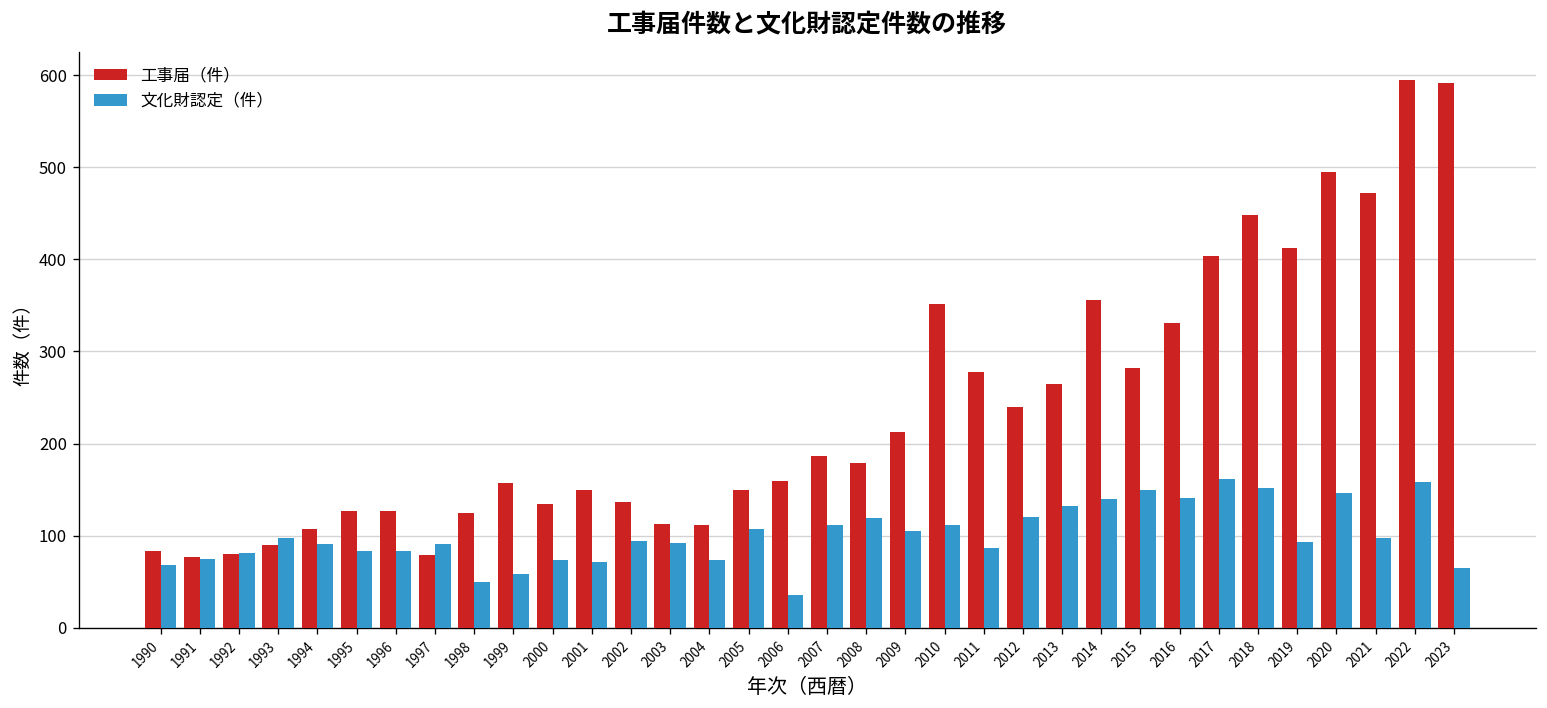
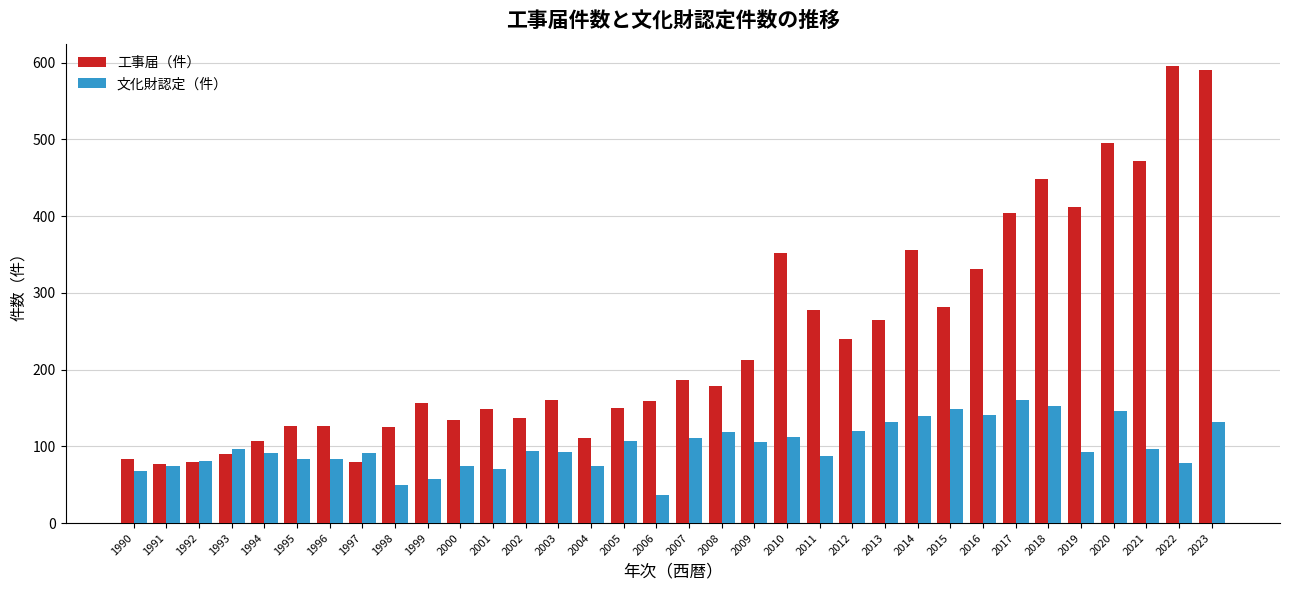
工事届（件）, 2003: 110 -> 160
文化財認定（件）, 2022: 160 -> 80
文化財認定（件）, 2023: 70 -> 130
